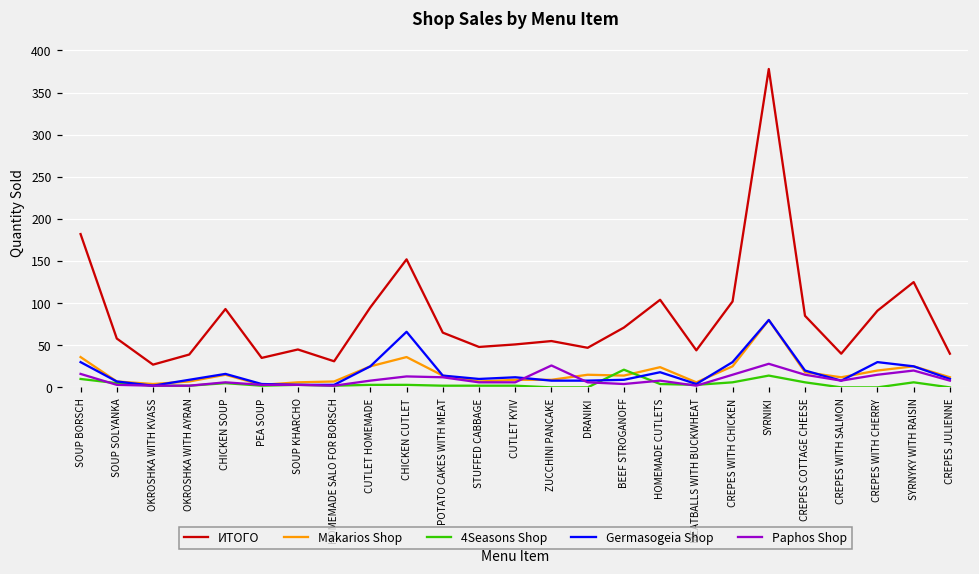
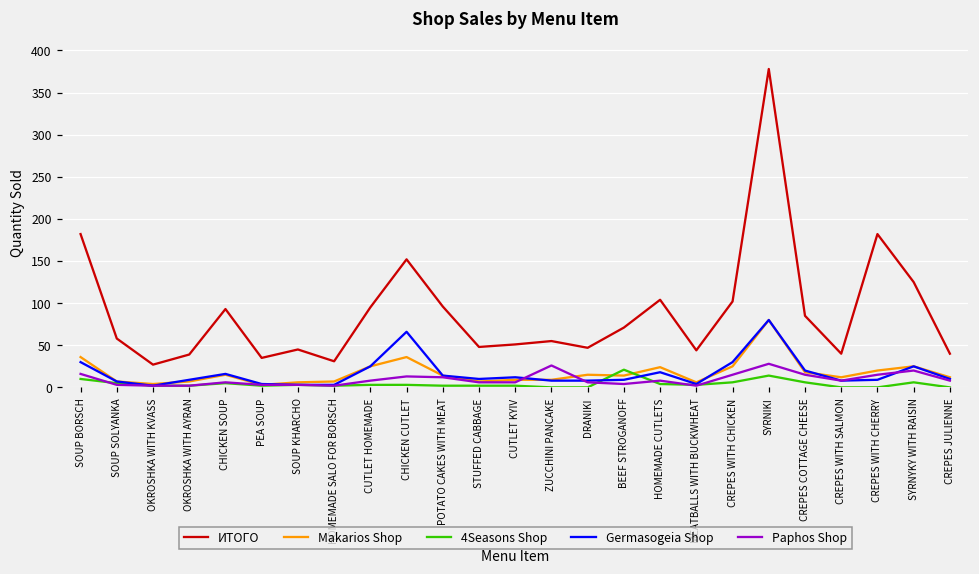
ИТОГО, POTATO CAKES WITH MEAT: 70 -> 100
ИТОГО, CREPES WITH CHERRY: 90 -> 180
Germasogeia Shop, CREPES WITH CHERRY: 30 -> 10
